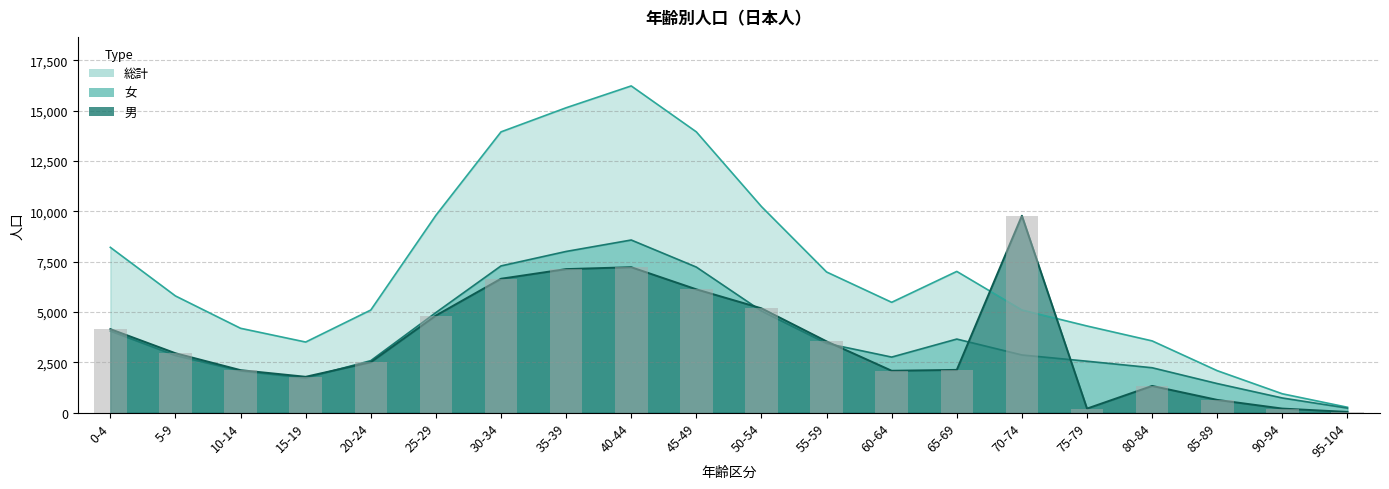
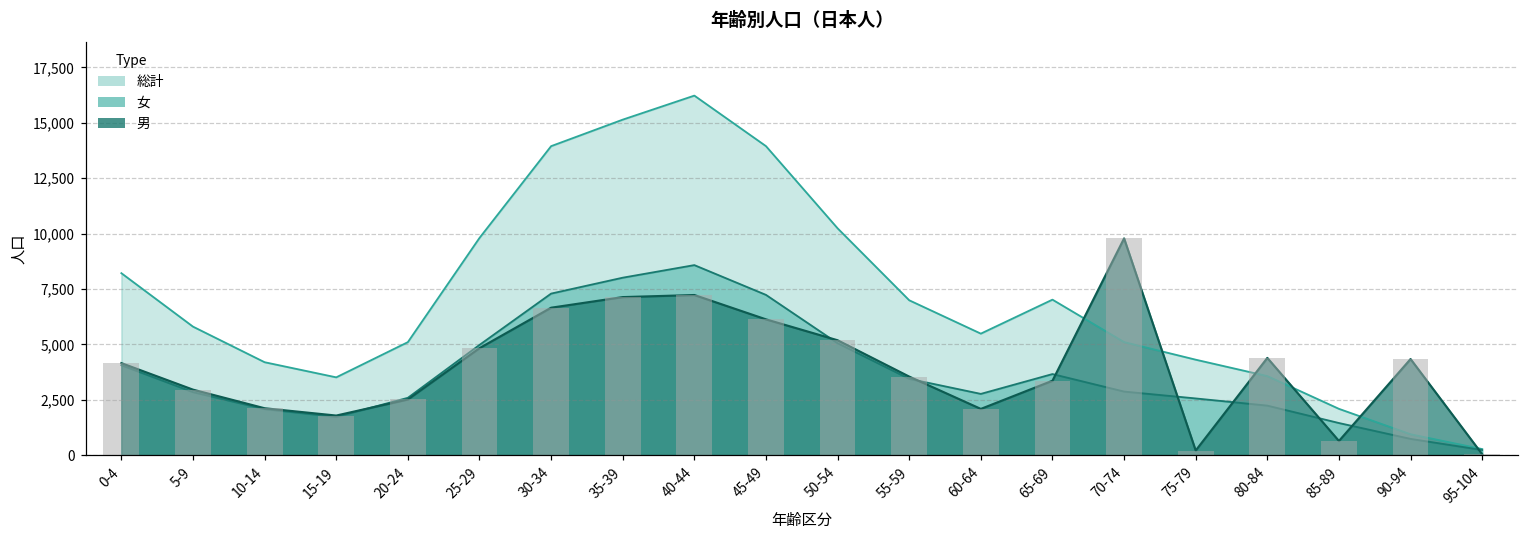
男, 65-69: 2,100 -> 3,400
男, 80-84: 1,300 -> 4,400
男, 90-94: 200 -> 4,300
